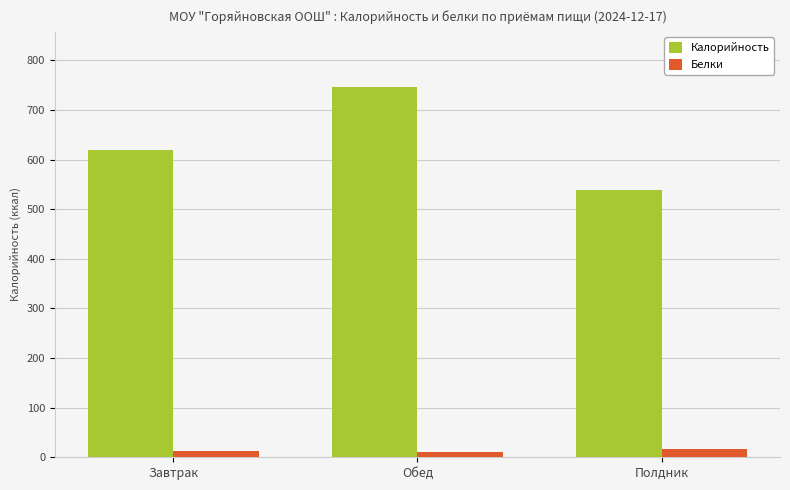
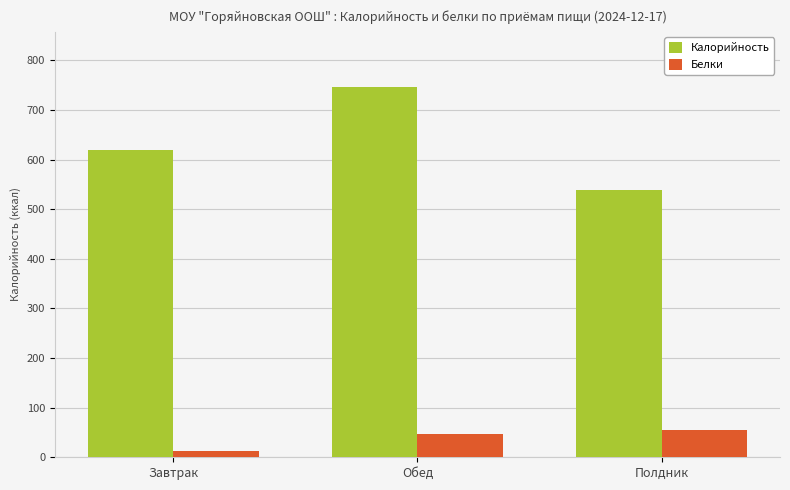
Белки, Обед: 10 -> 50
Белки, Полдник: 20 -> 50
